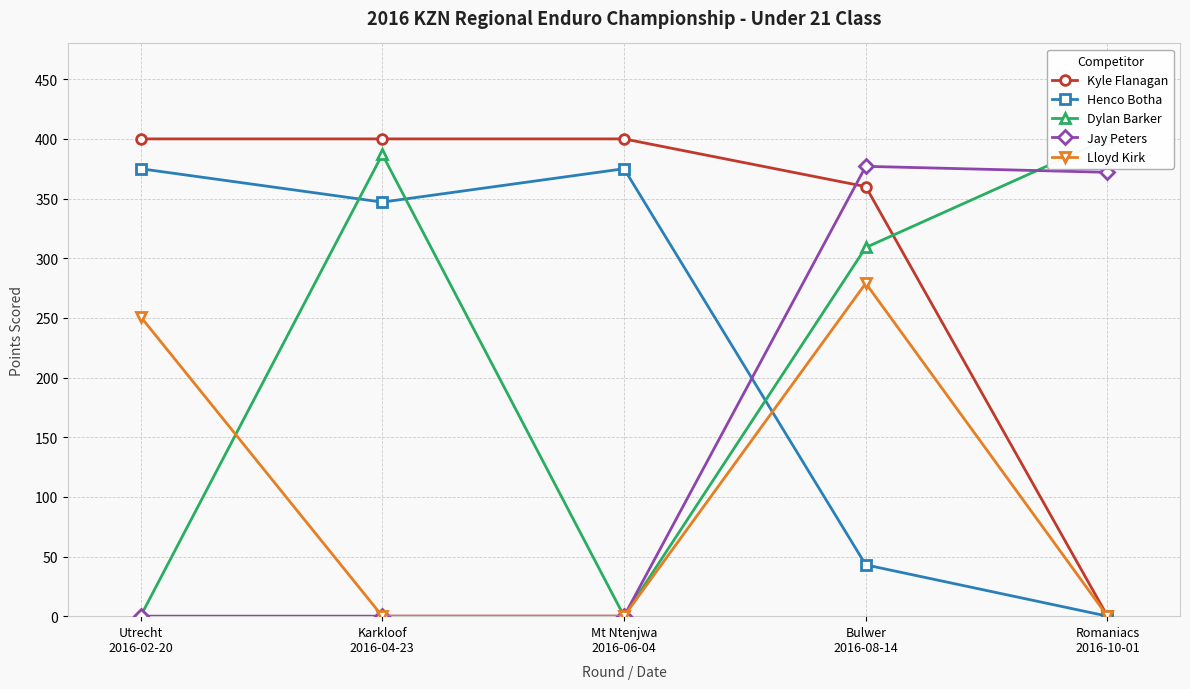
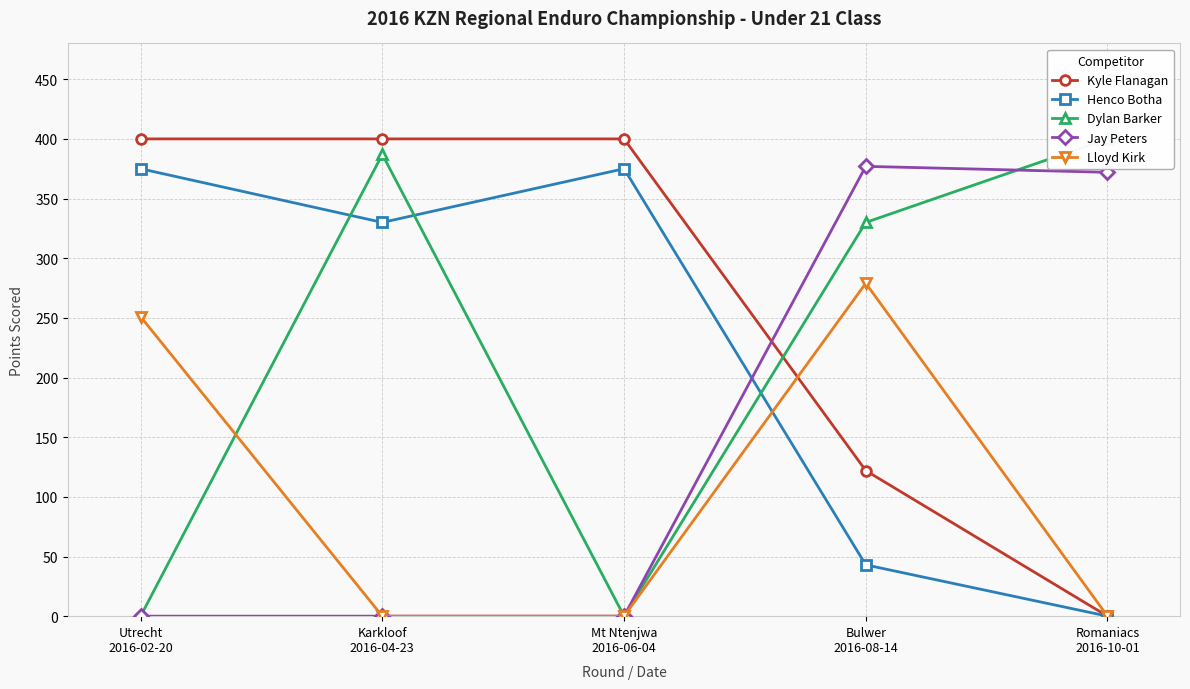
Henco Botha, Karkloof 2016-04-23: 347 -> 330
Kyle Flanagan, Bulwer 2016-08-14: 360 -> 122
Dylan Barker, Bulwer 2016-08-14: 309 -> 330
